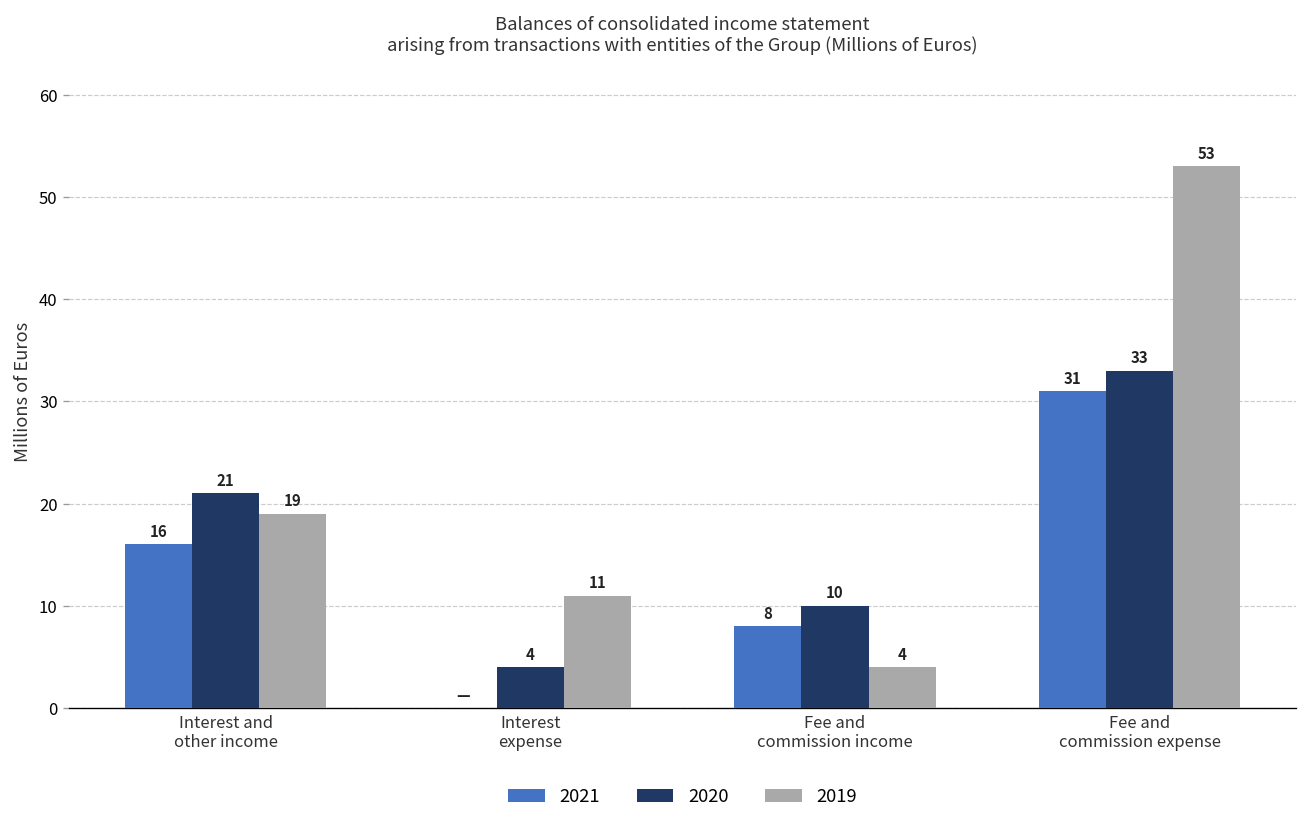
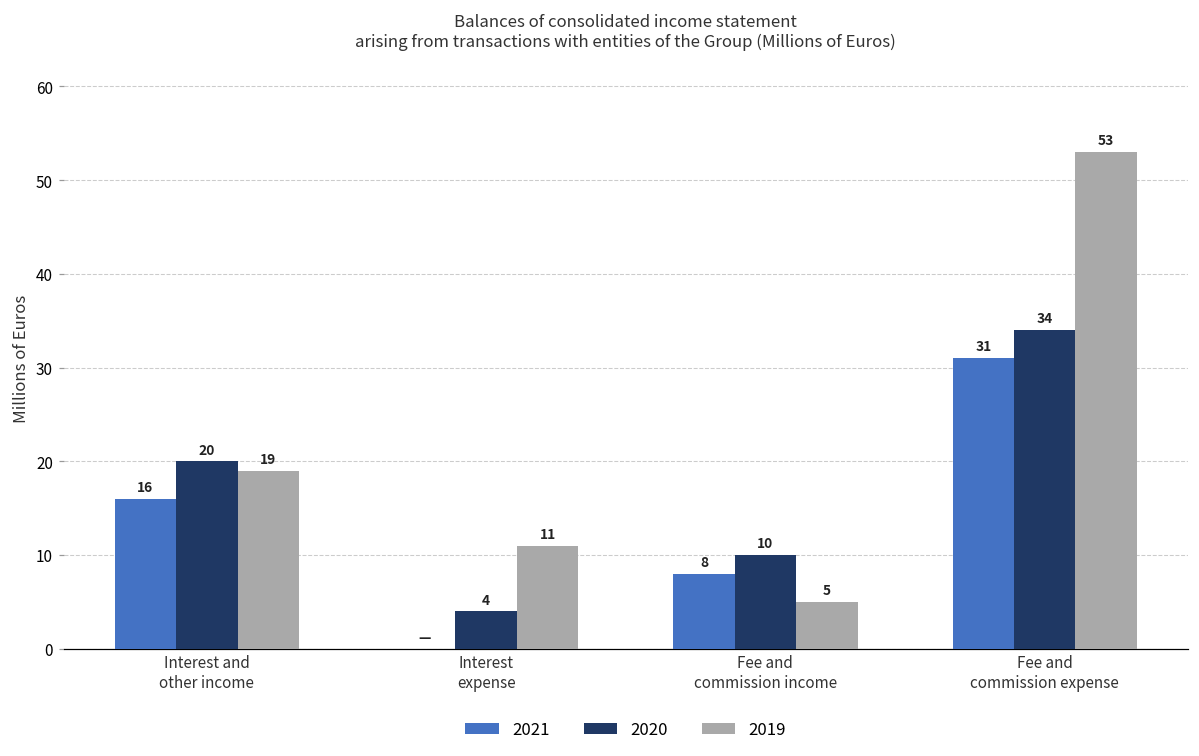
2020, Interest and other income: 21 -> 20
2019, Fee and commission income: 4 -> 5
2020, Fee and commission expense: 33 -> 34
